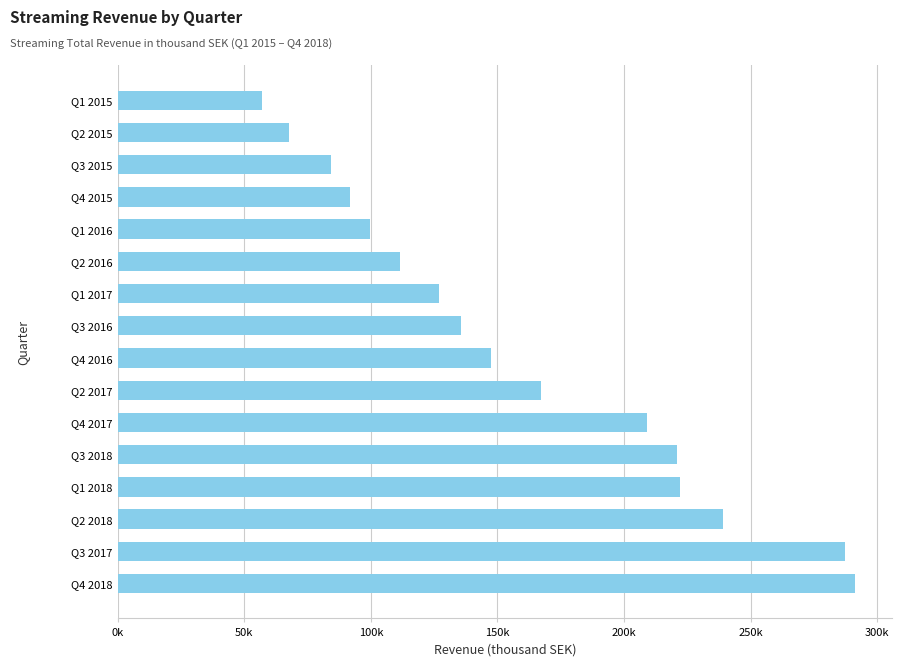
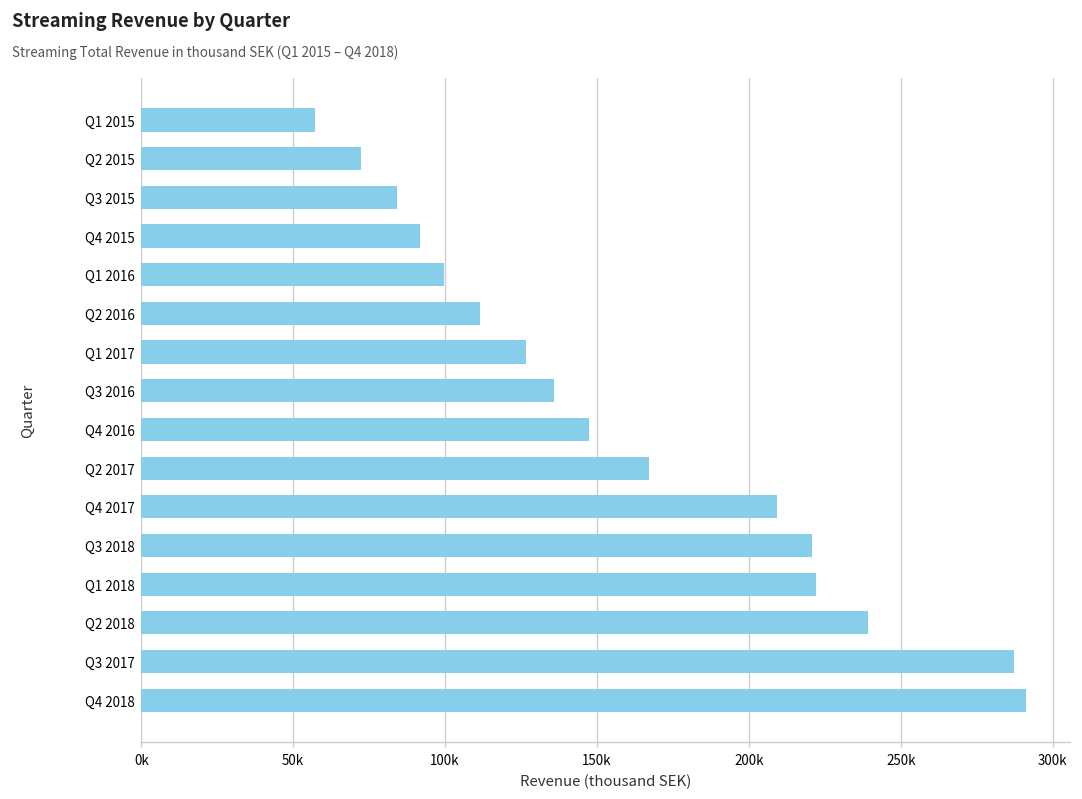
Q2 2015: 67000 -> 72000
